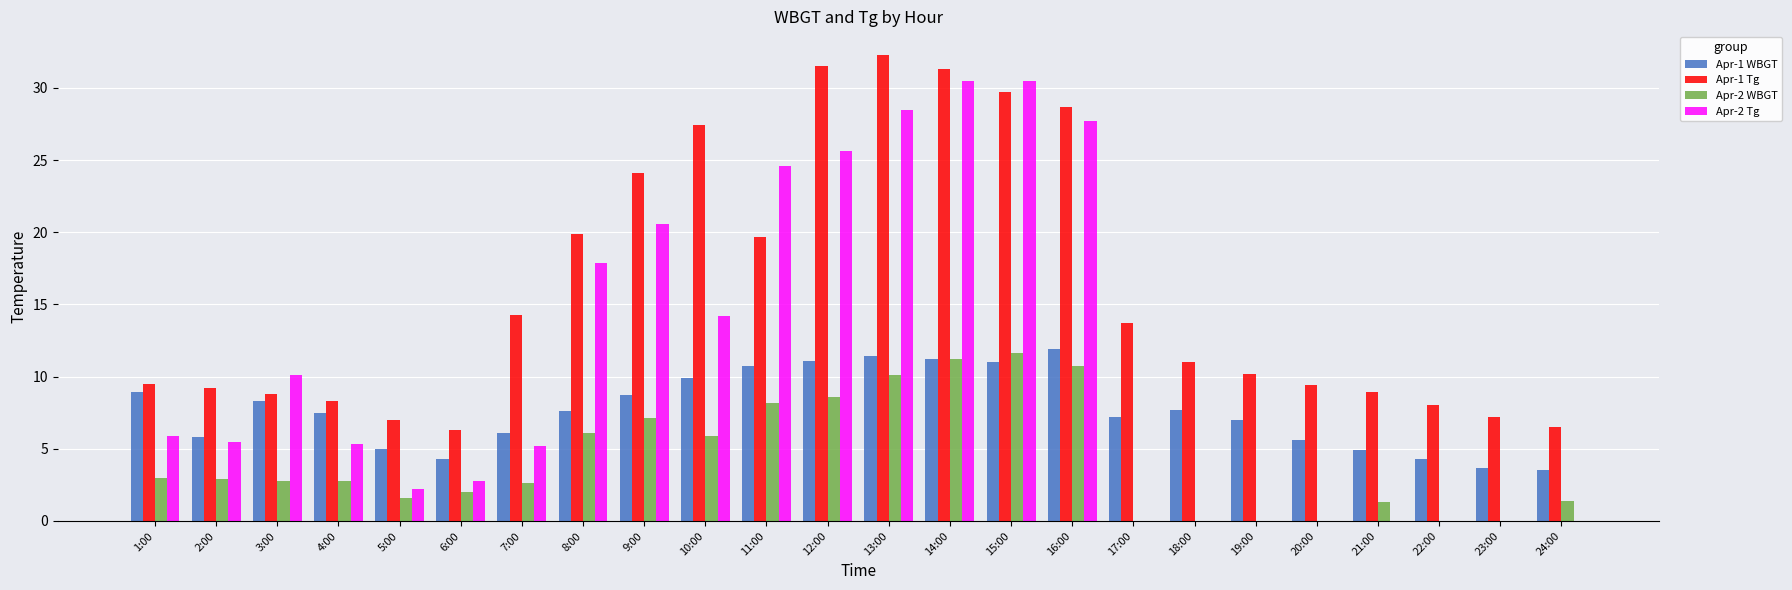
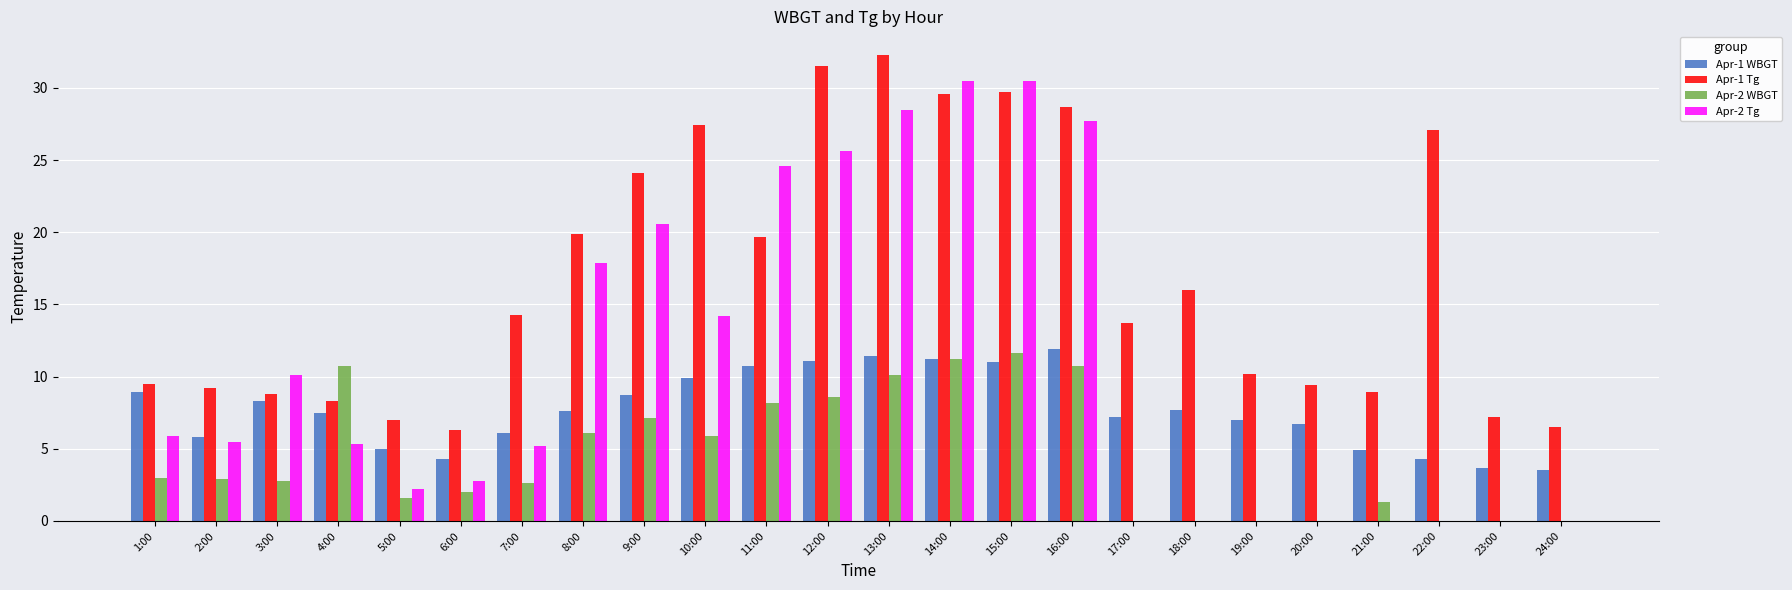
Apr-2 WBGT, 4:00: 2.8 -> 10.7
Apr-1 Tg, 14:00: 31.3 -> 29.6
Apr-1 Tg, 18:00: 11 -> 16
Apr-1 WBGT, 20:00: 5.6 -> 6.7
Apr-1 Tg, 22:00: 8.0 -> 27.1
Apr-2 WBGT, 24:00: 1.4 -> 0.0
